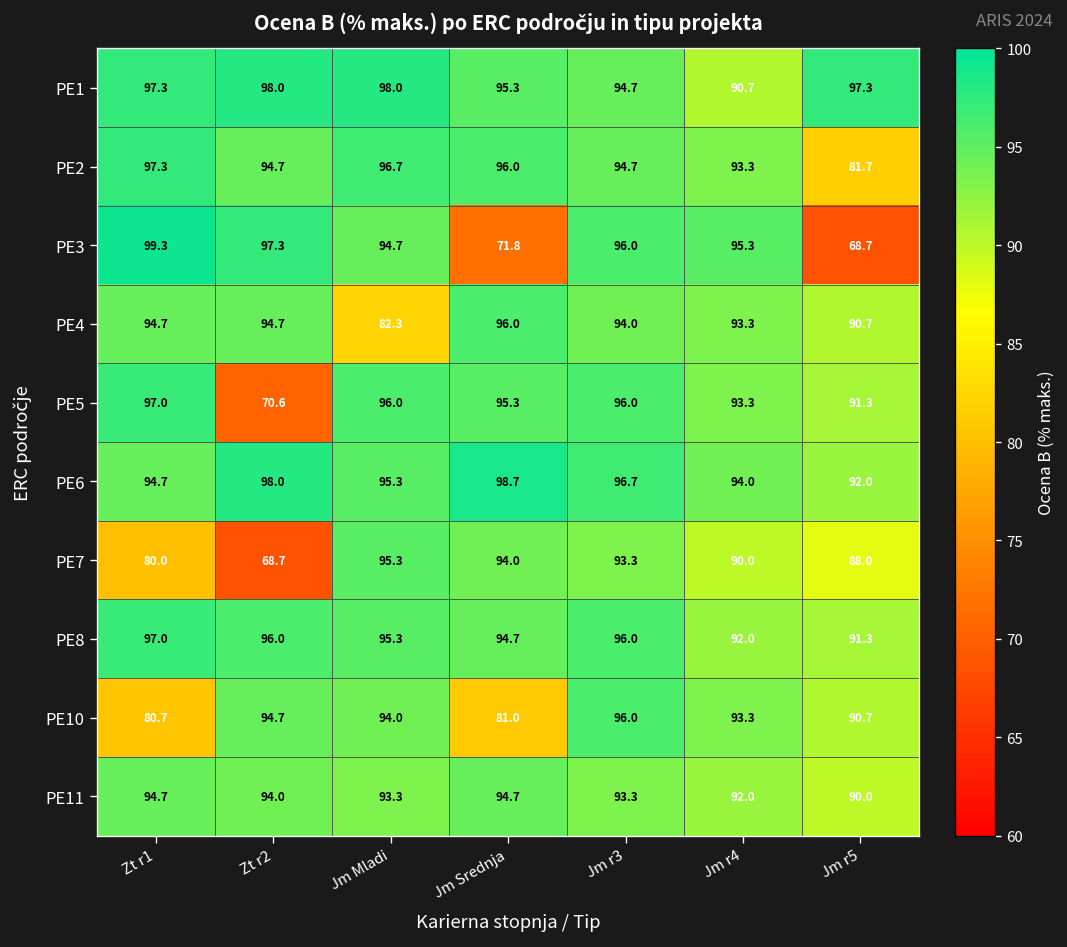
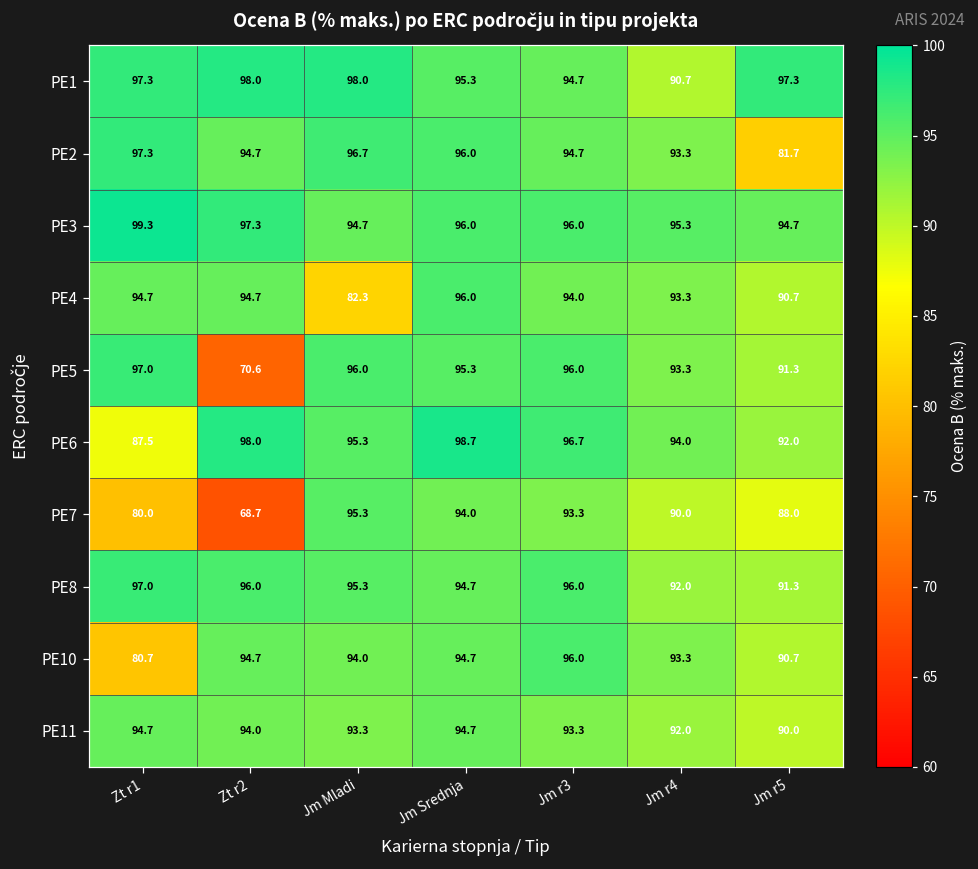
PE3, Jm Srednja: 71.8 -> 96.0
PE3, Jm r5: 68.7 -> 94.7
PE6, Zt r1: 94.7 -> 87.5
PE10, Jm Srednja: 81.0 -> 94.7
